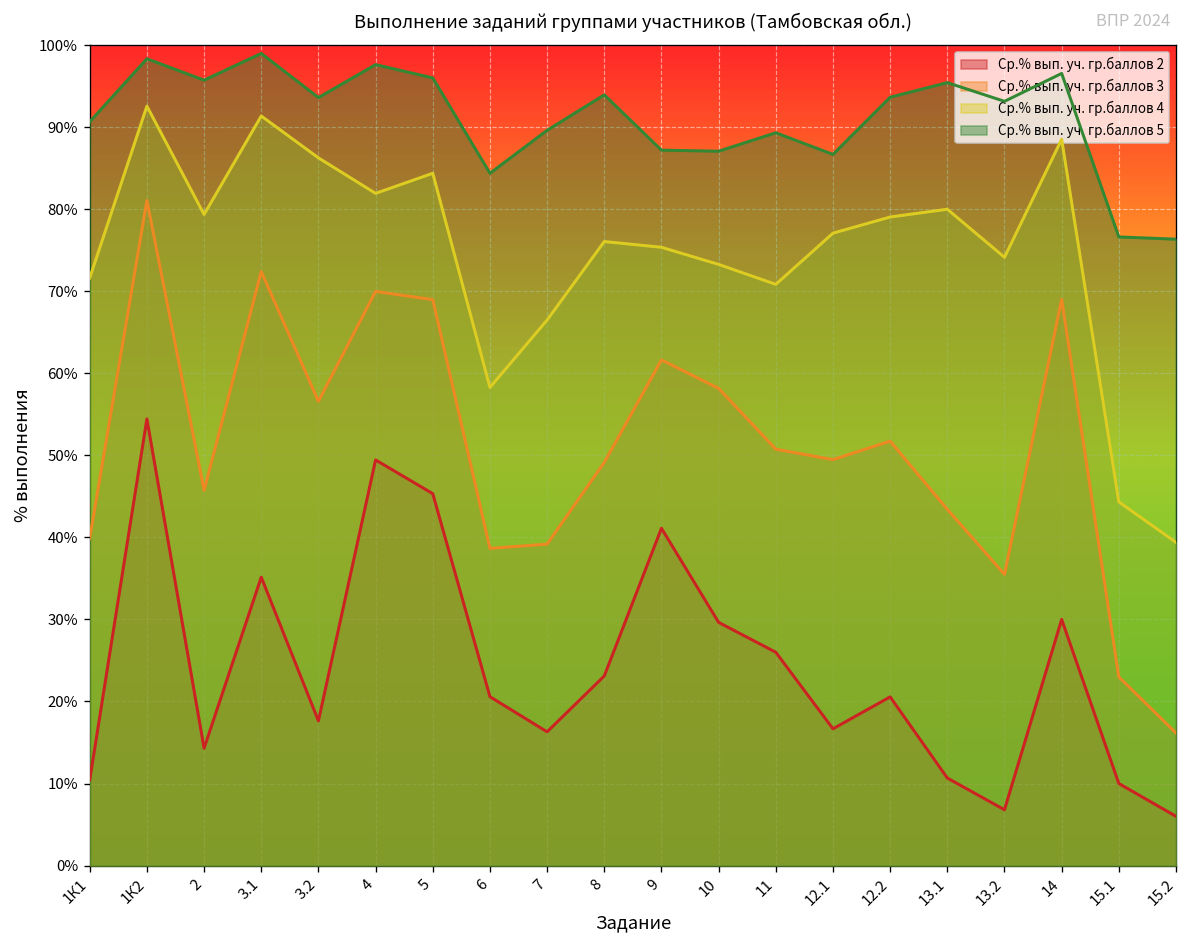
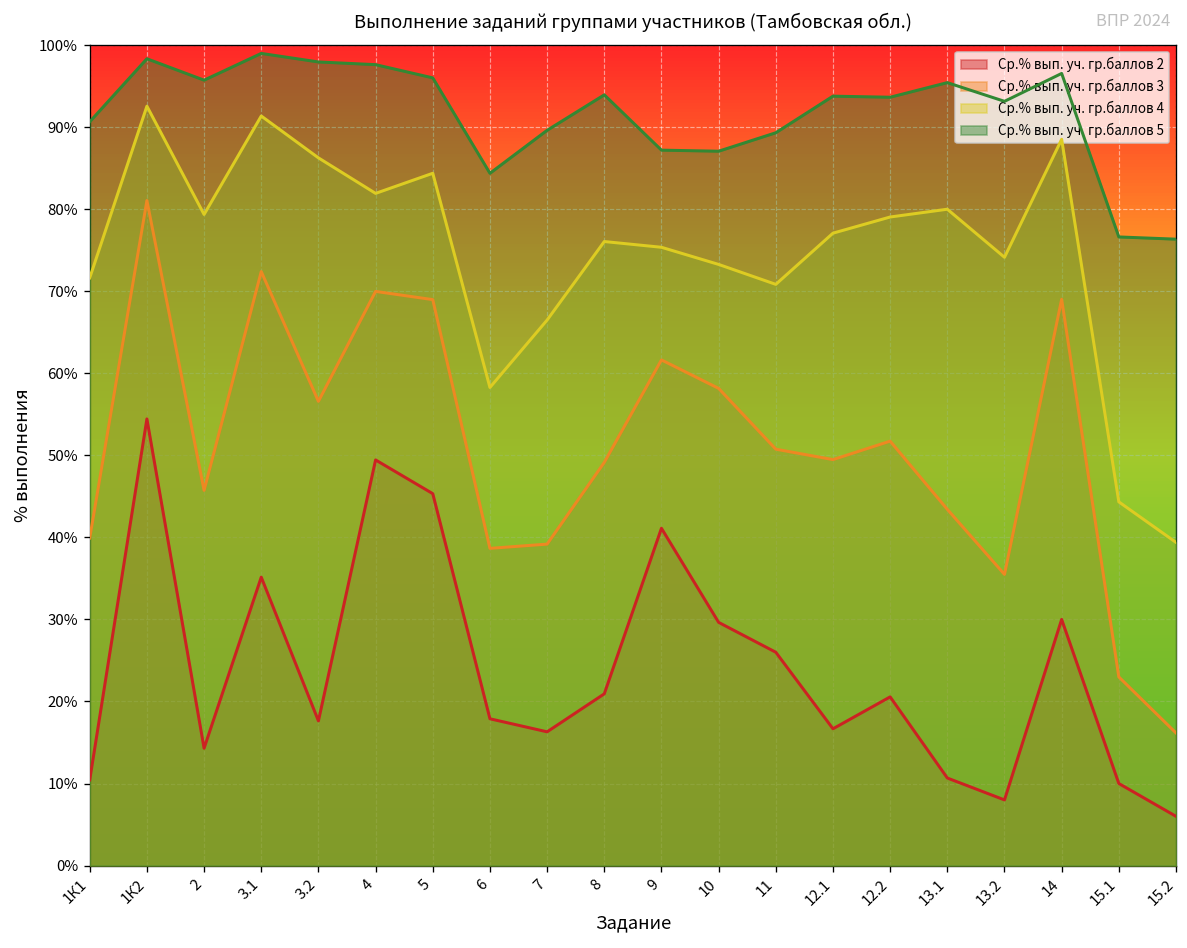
Ср.% вып. уч. гр.баллов 5, 3.2: 94% -> 98%
Ср.% вып. уч. гр.баллов 2, 6: 21% -> 18%
Ср.% вып. уч. гр.баллов 2, 8: 23% -> 21%
Ср.% вып. уч. гр.баллов 5, 12.1: 87% -> 94%
Ср.% вып. уч. гр.баллов 2, 13.2: 7% -> 8%
